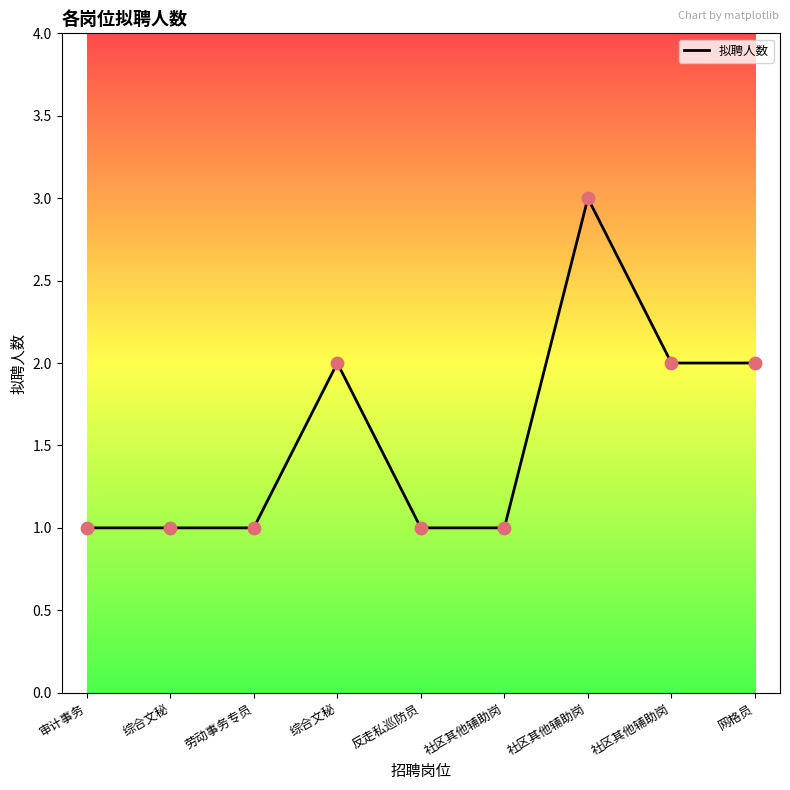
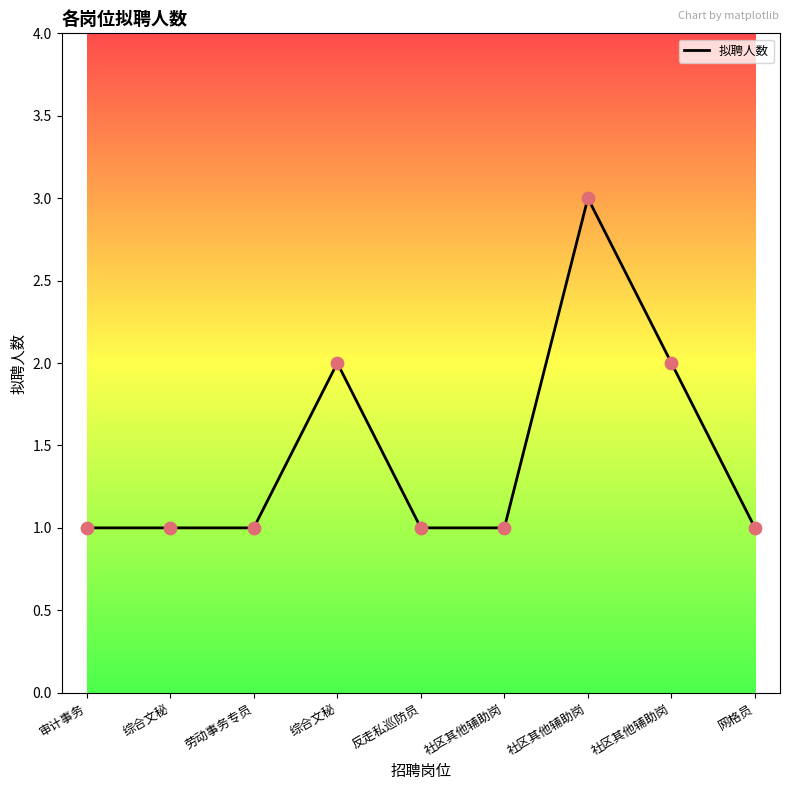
网格员: 2 -> 1
